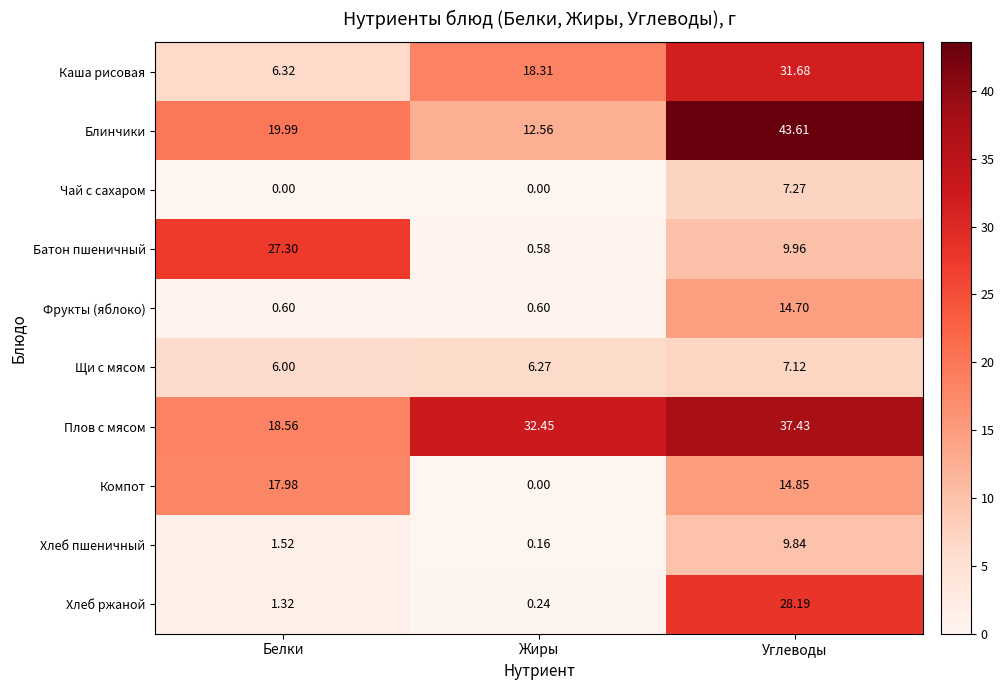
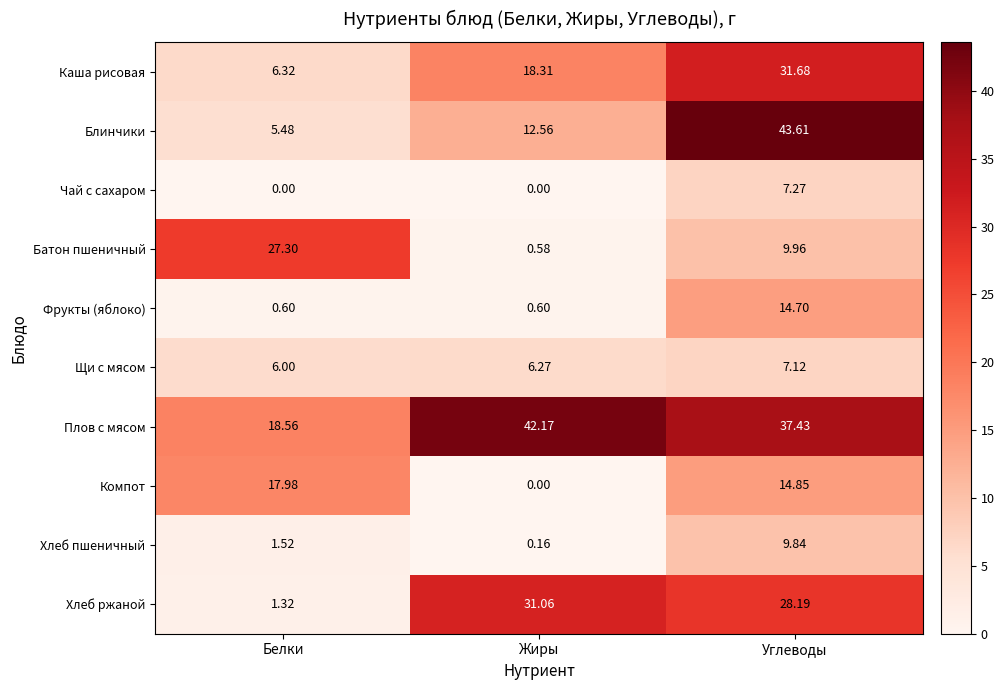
Блинчики, Белки: 19.99 -> 5.48
Плов с мясом, Жиры: 32.45 -> 42.17
Хлеб ржаной, Жиры: 0.24 -> 31.06
